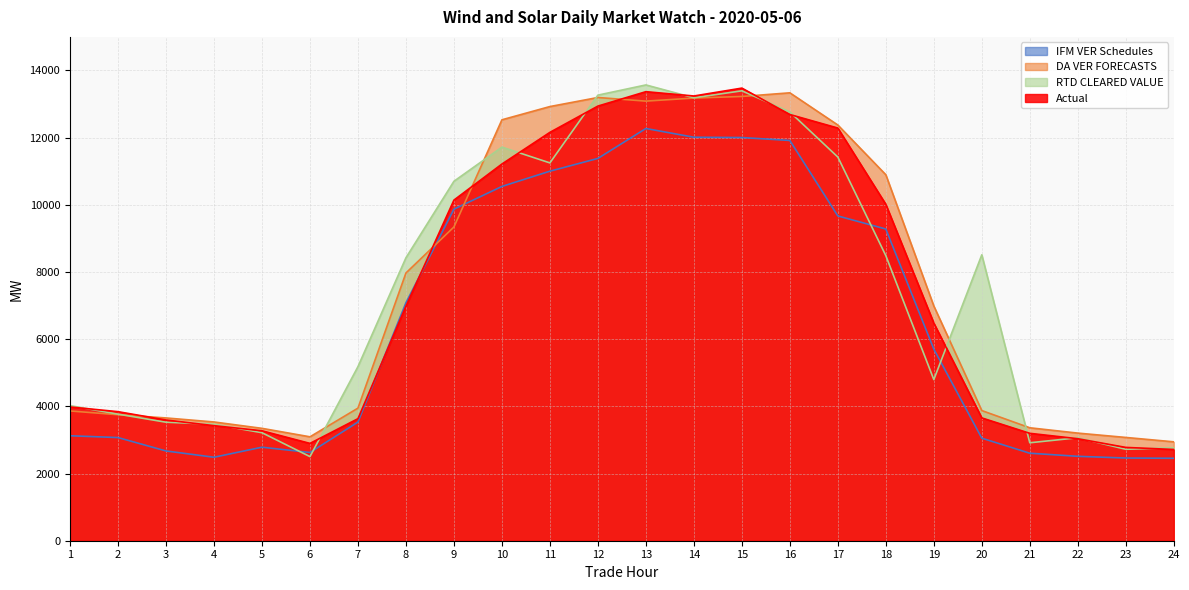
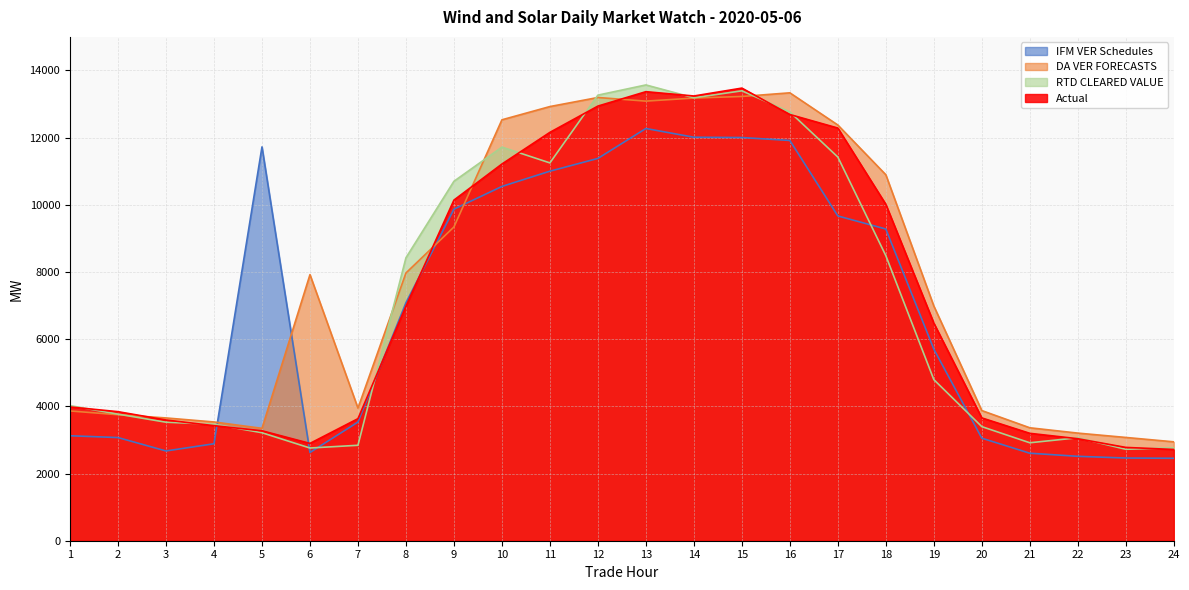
IFM VER Schedules, 4: 2500 -> 2900
IFM VER Schedules, 5: 2800 -> 11700
DA VER FORECASTS, 6: 3100 -> 7900
RTD CLEARED VALUE, 6: 2500 -> 2800
RTD CLEARED VALUE, 7: 5200 -> 2800
RTD CLEARED VALUE, 20: 8500 -> 3400
